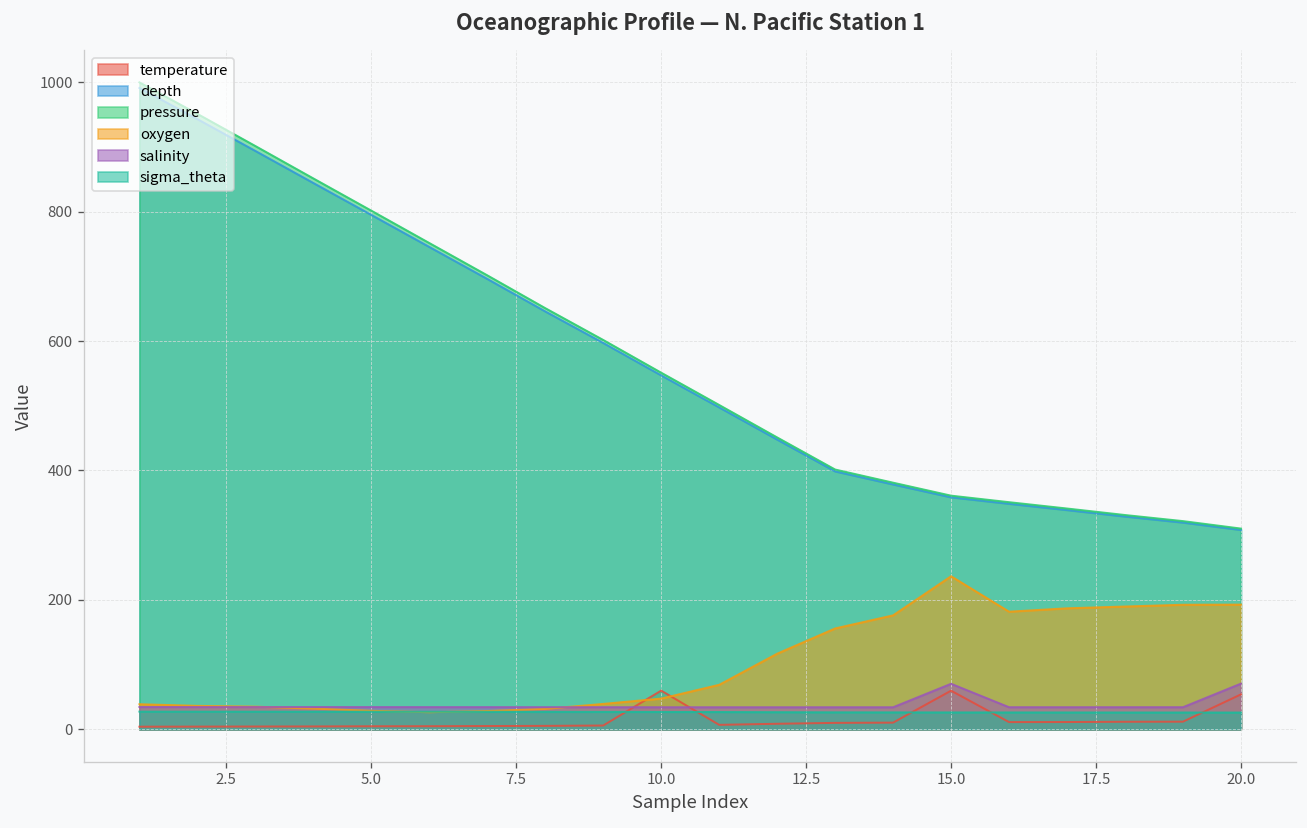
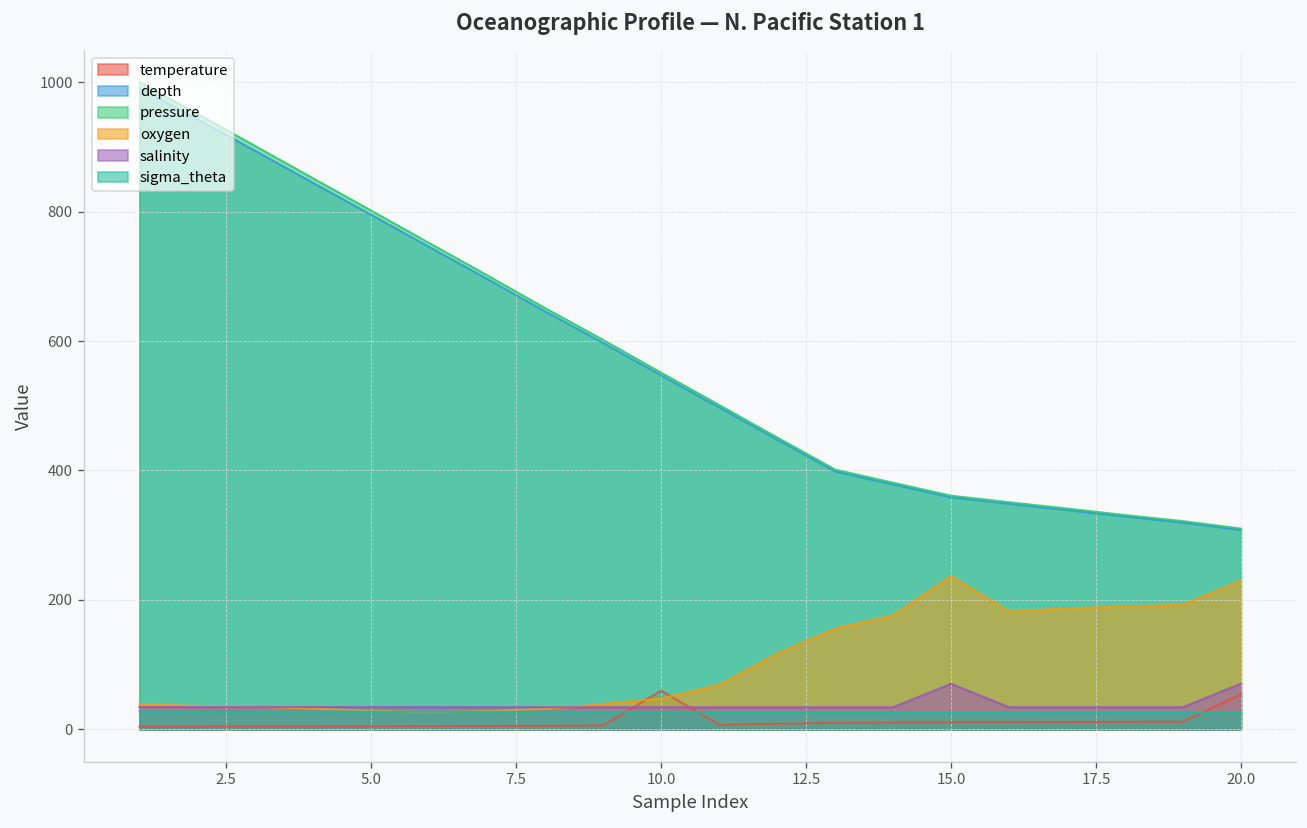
temperature, 15.0: 60 -> 10
oxygen, 20.0: 190 -> 230
